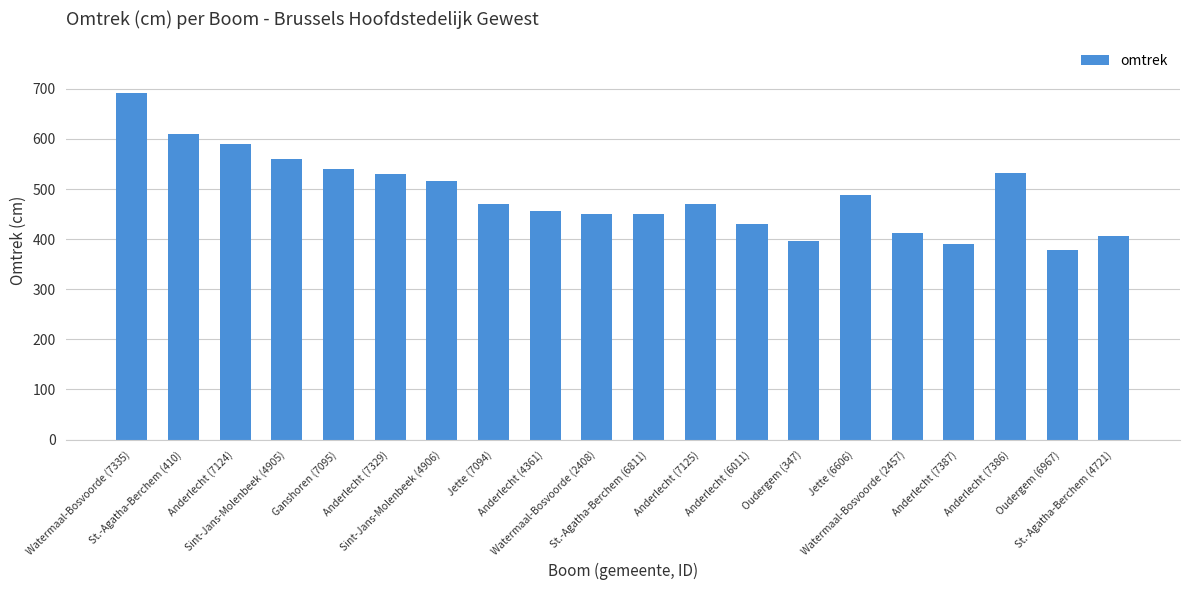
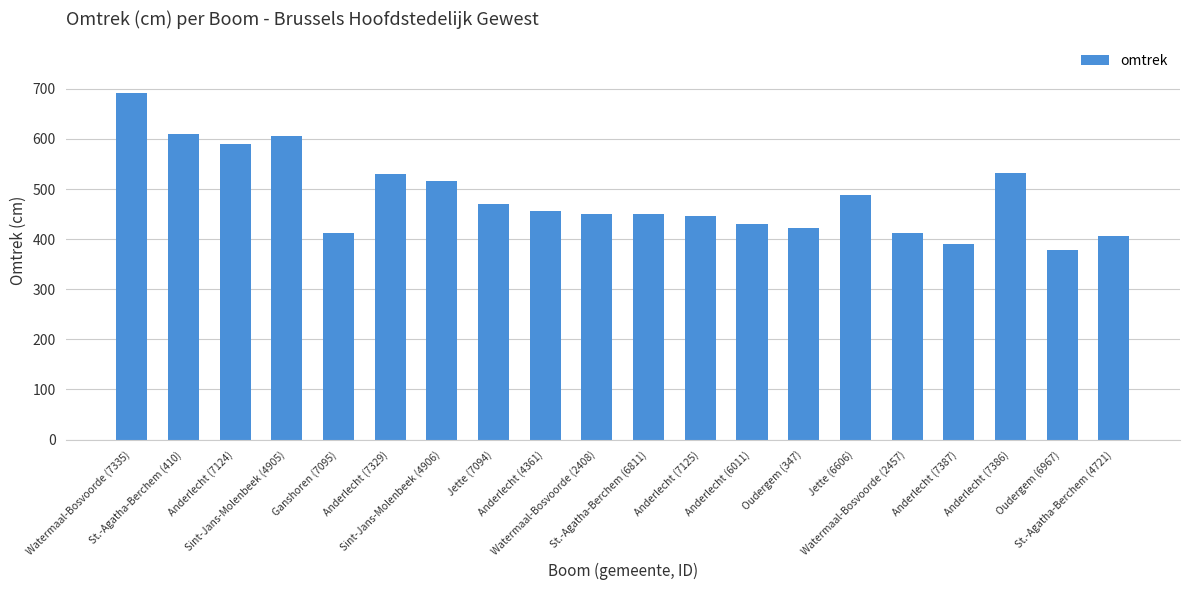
Sint-Jans-Molenbeek (4905): 560 -> 610
Ganshoren (7095): 540 -> 410
Anderlecht (7125): 470 -> 450
Oudergem (347): 400 -> 420
